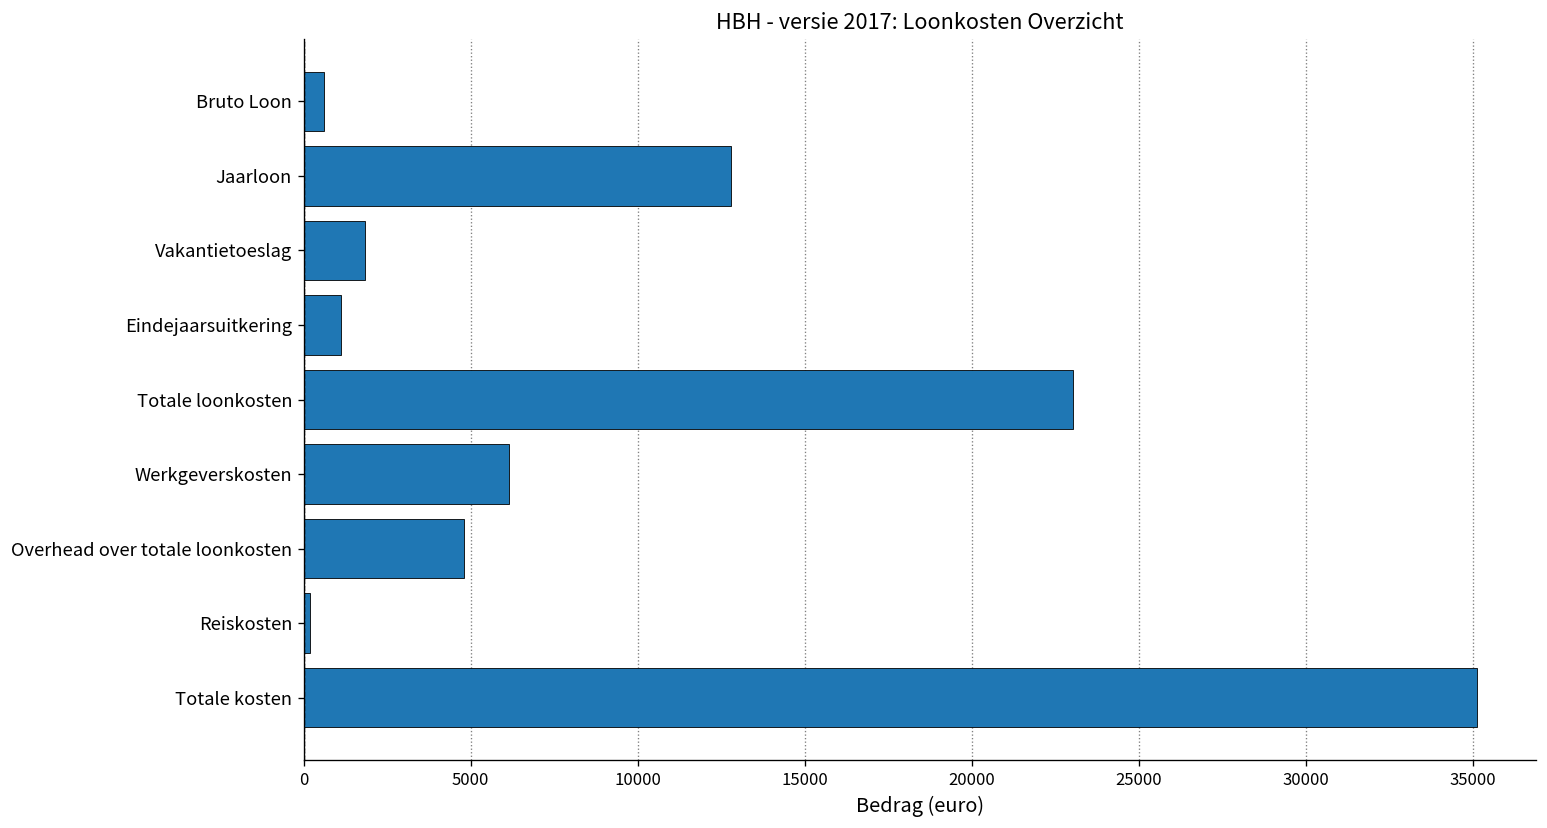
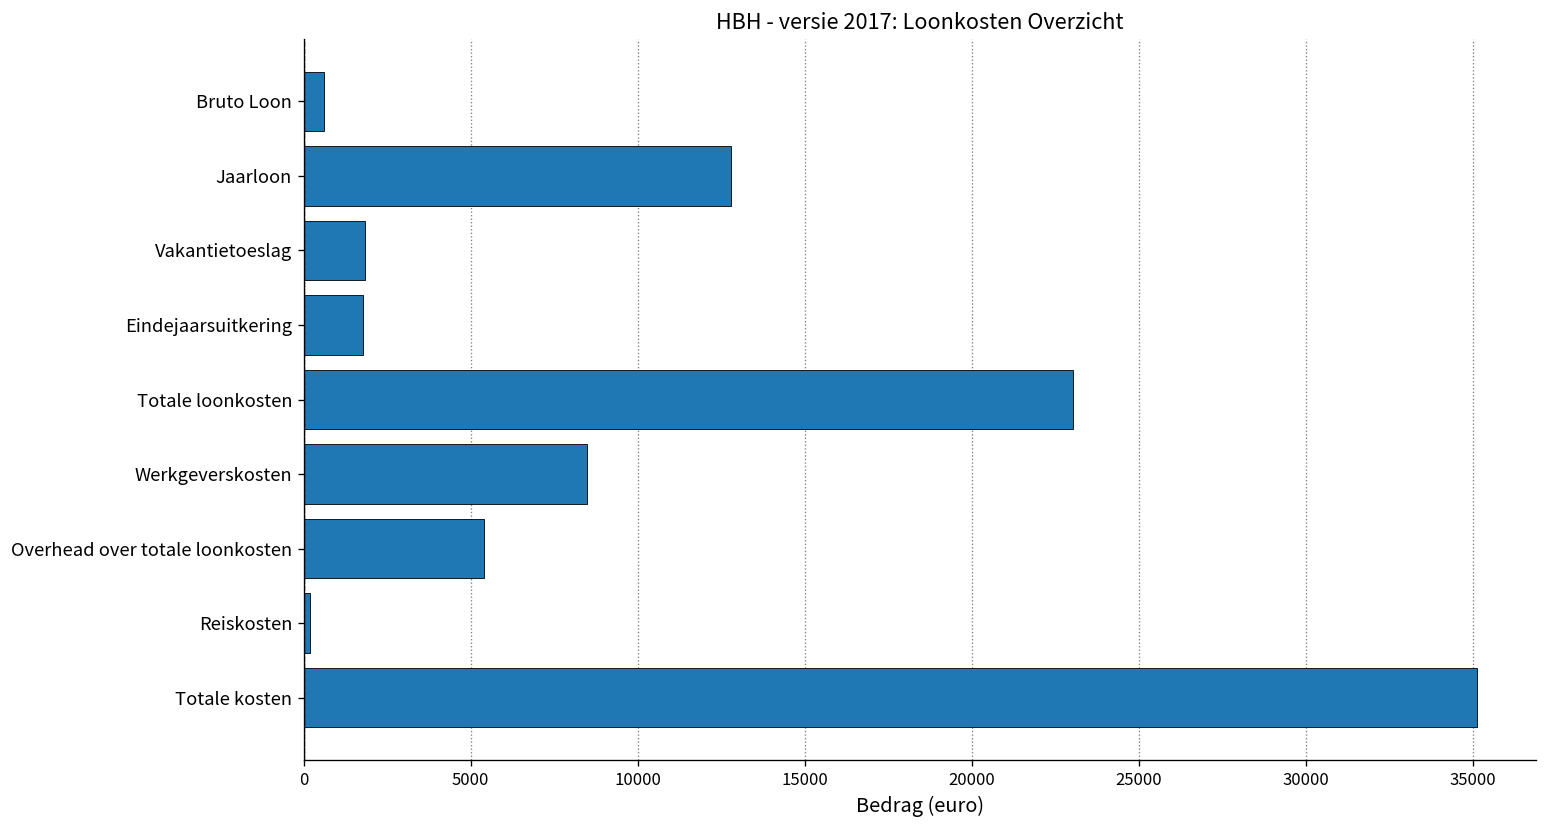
Eindejaarsuitkering: 1100 -> 1800
Werkgeverskosten: 6100 -> 8500
Overhead over totale loonkosten: 4800 -> 5400
